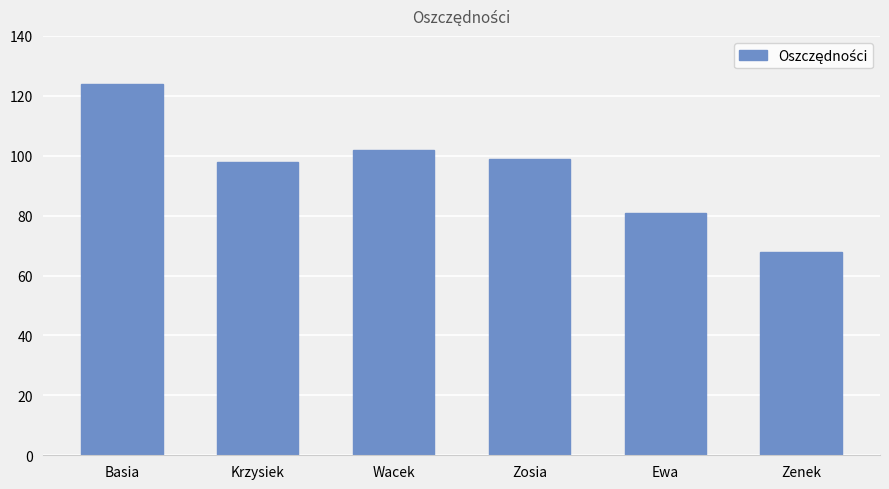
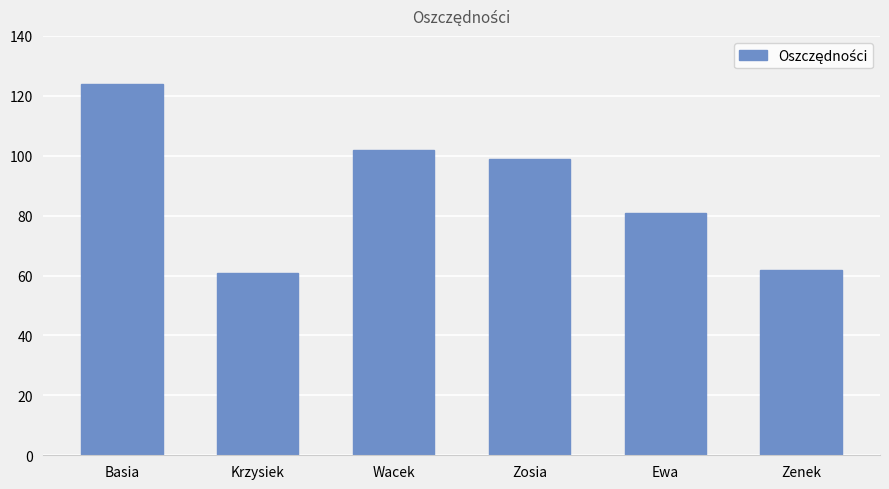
Krzysiek: 98 -> 61
Zenek: 68 -> 62
